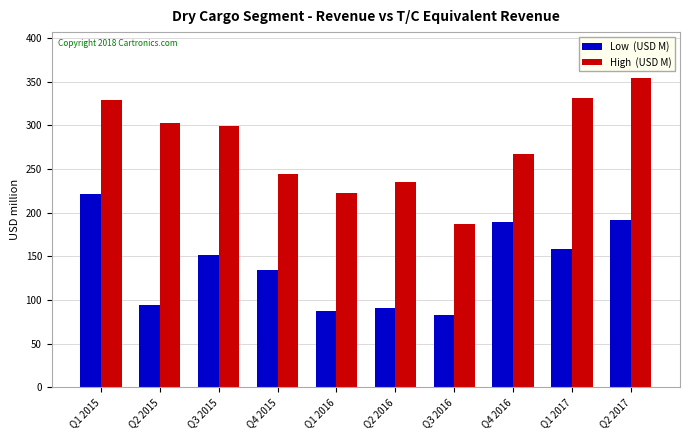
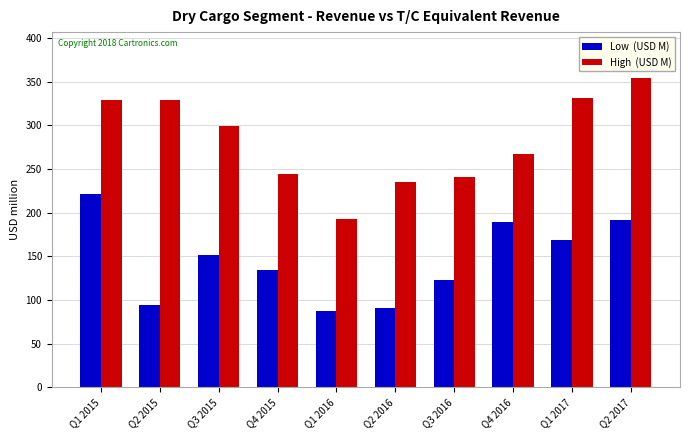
High (USD M), Q2 2015: 300 -> 330
High (USD M), Q1 2016: 220 -> 190
Low (USD M), Q3 2016: 80 -> 120
High (USD M), Q3 2016: 190 -> 240
Low (USD M), Q1 2017: 160 -> 170
